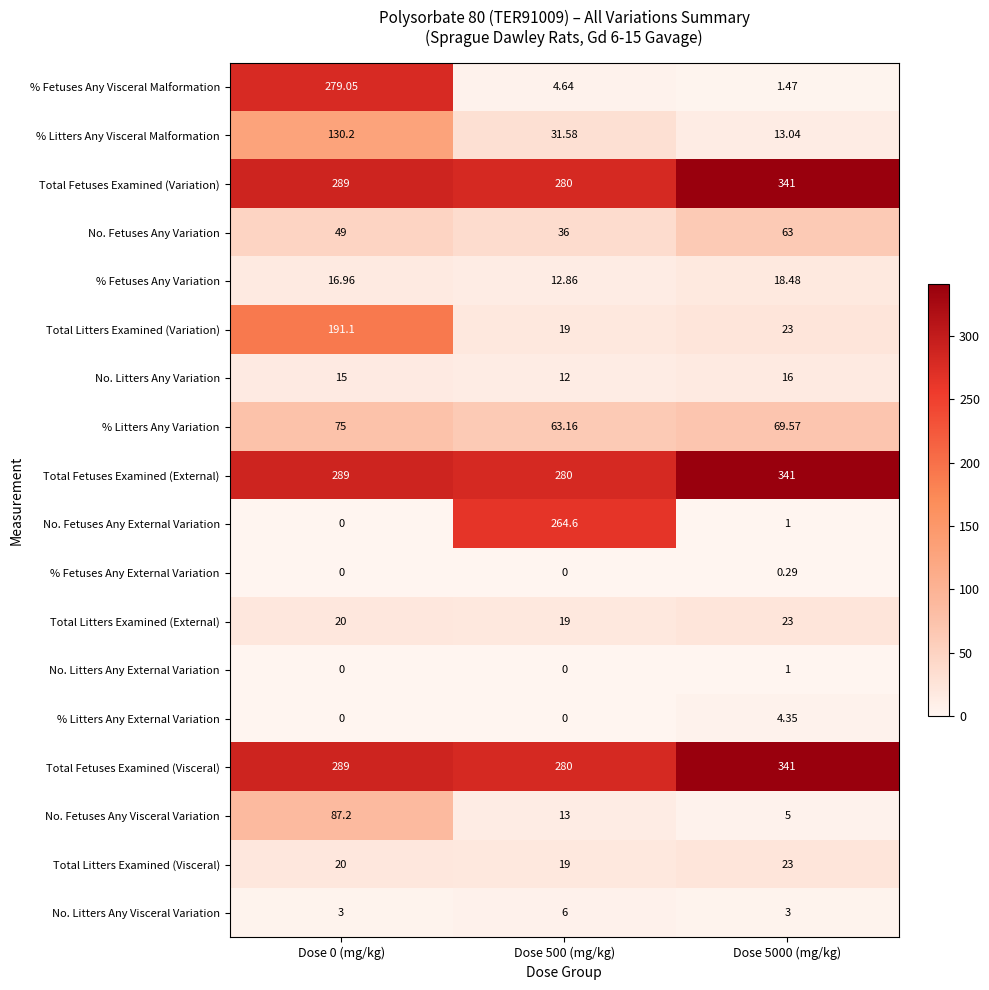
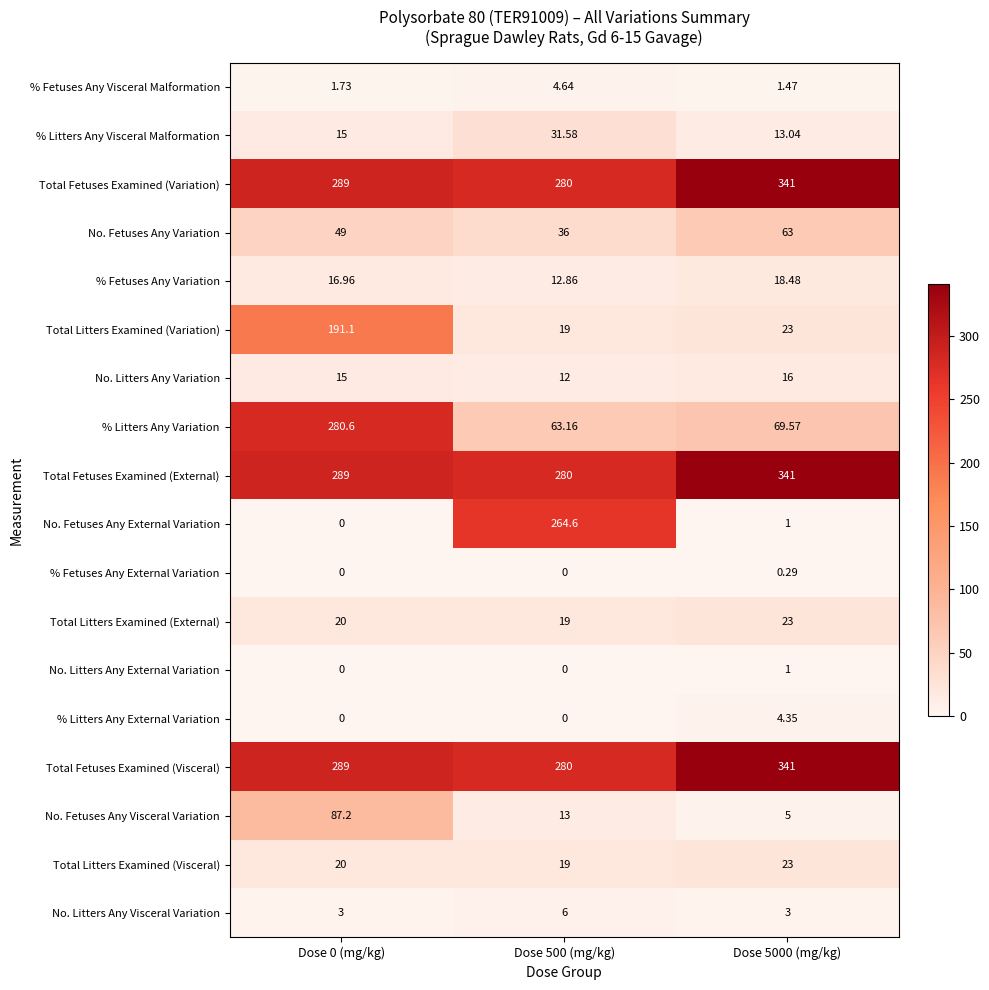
% Fetuses Any Visceral Malformation, Dose 0 (mg/kg): 279.05 -> 1.73
% Litters Any Visceral Malformation, Dose 0 (mg/kg): 130.2 -> 15
% Litters Any Variation, Dose 0 (mg/kg): 75 -> 280.6
